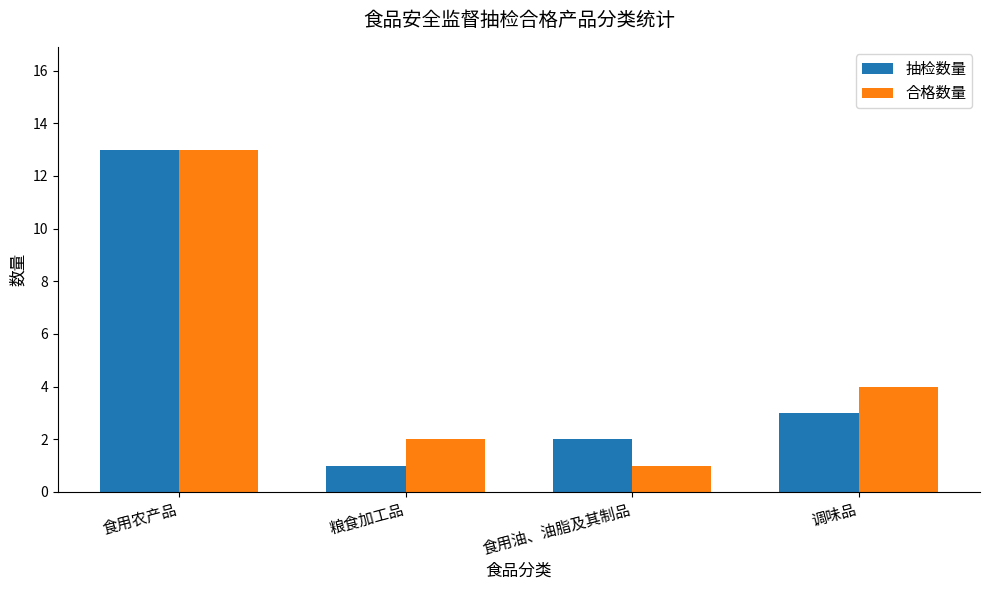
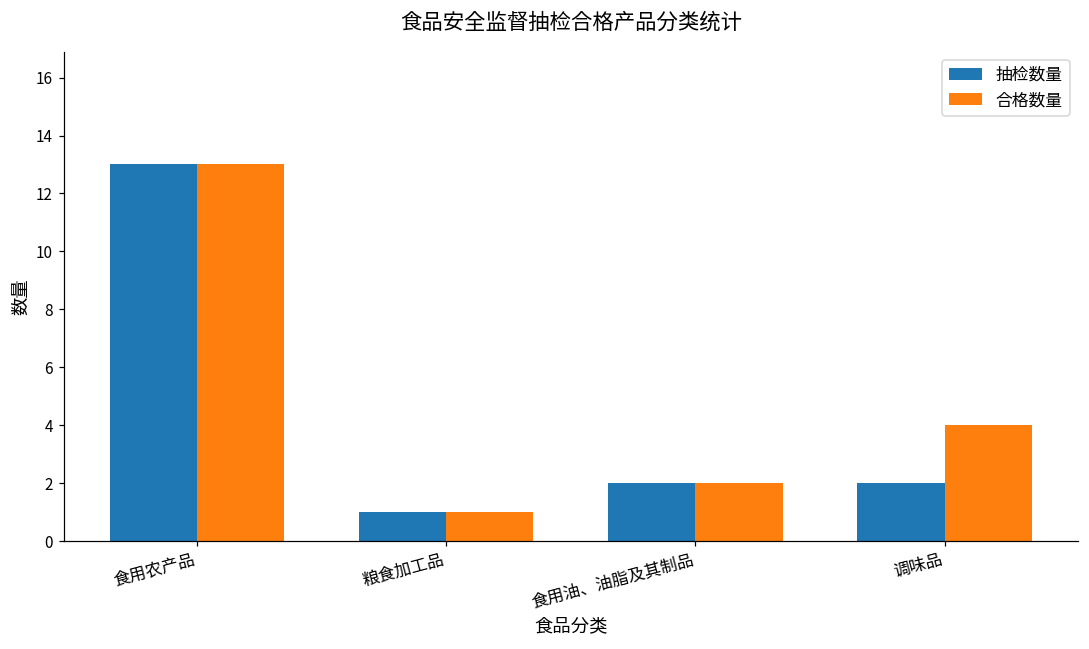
合格数量, 粮食加工品: 2 -> 1
合格数量, 食用油、油脂及其制品: 1 -> 2
抽检数量, 调味品: 3 -> 2
